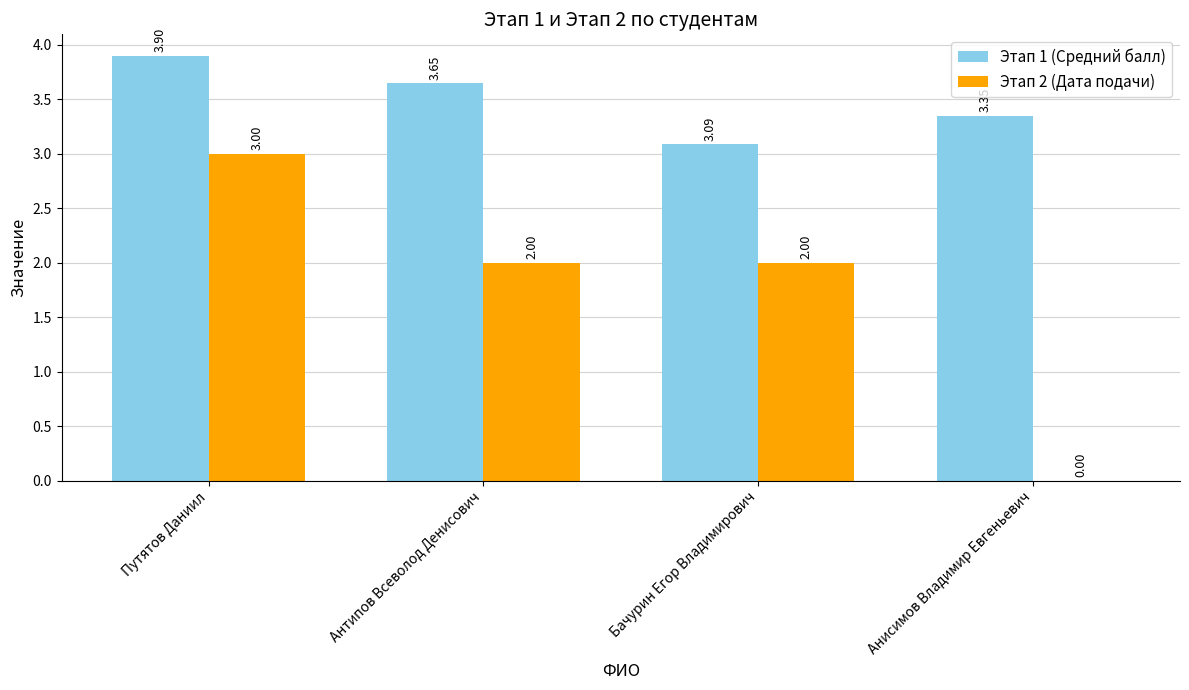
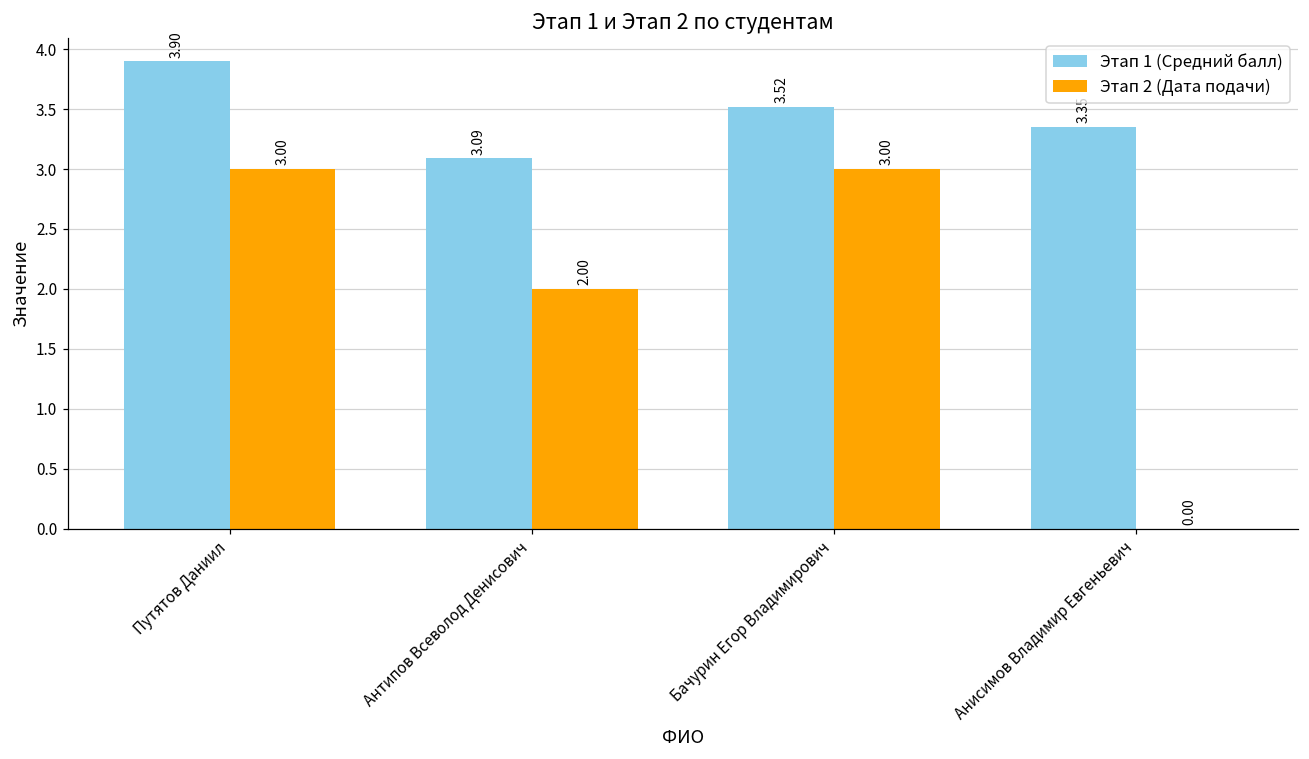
Этап 1 (Средний балл), Антипов Всеволод Денисович: 3.65 -> 3.09
Этап 1 (Средний балл), Бачурин Егор Владимирович: 3.09 -> 3.52
Этап 2 (Дата подачи), Бачурин Егор Владимирович: 2.00 -> 3.00
